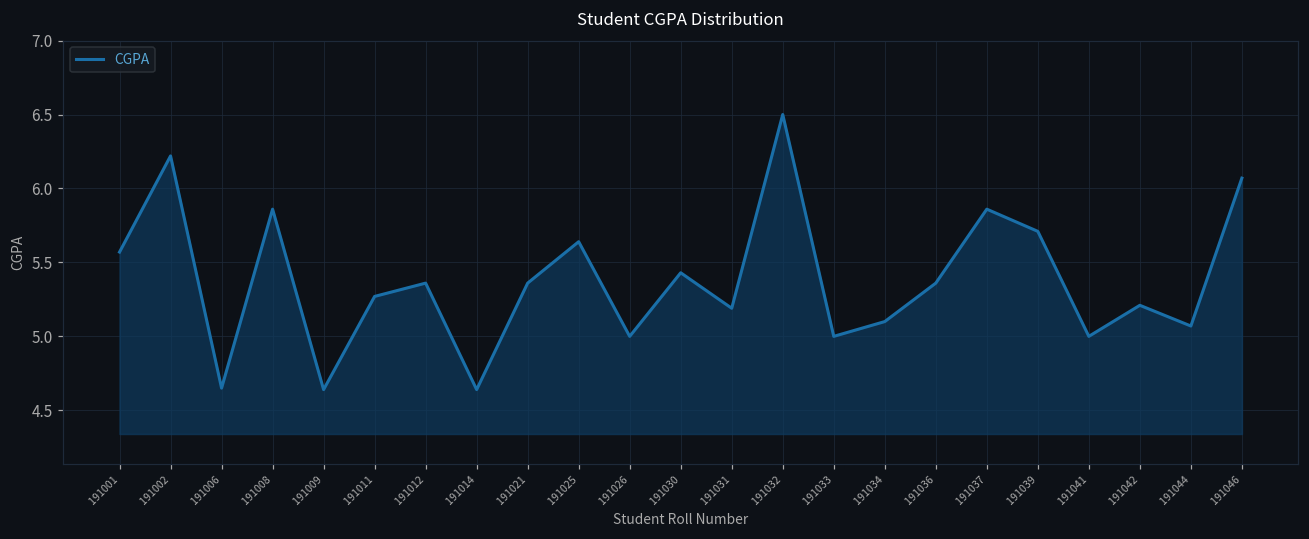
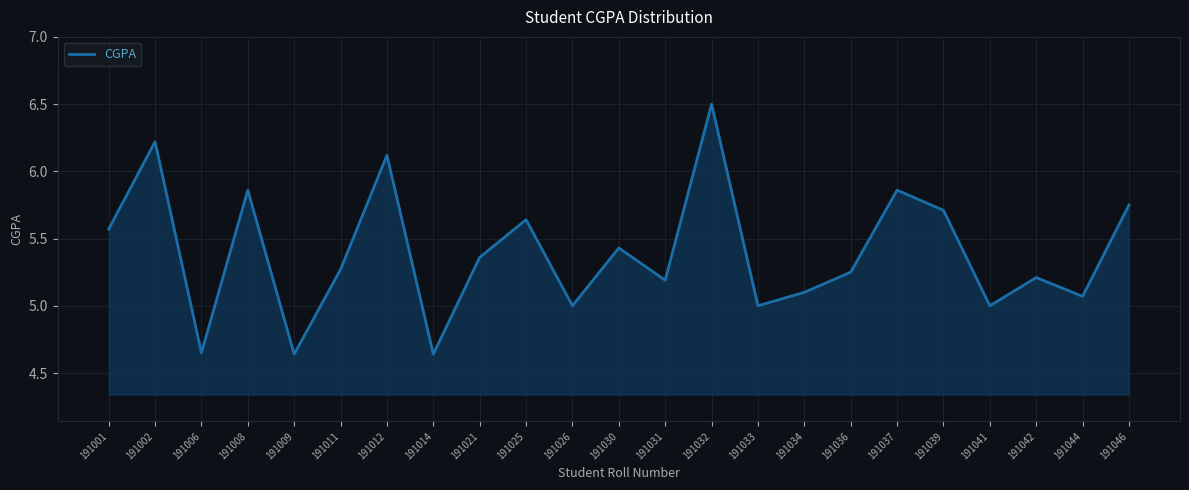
191012: 5.36 -> 6.12
191036: 5.36 -> 5.25
191046: 6.07 -> 5.75
